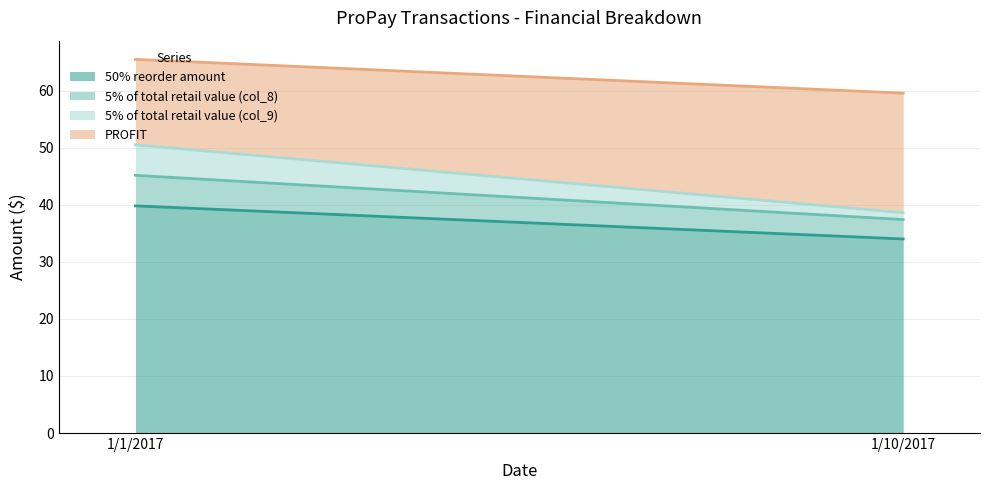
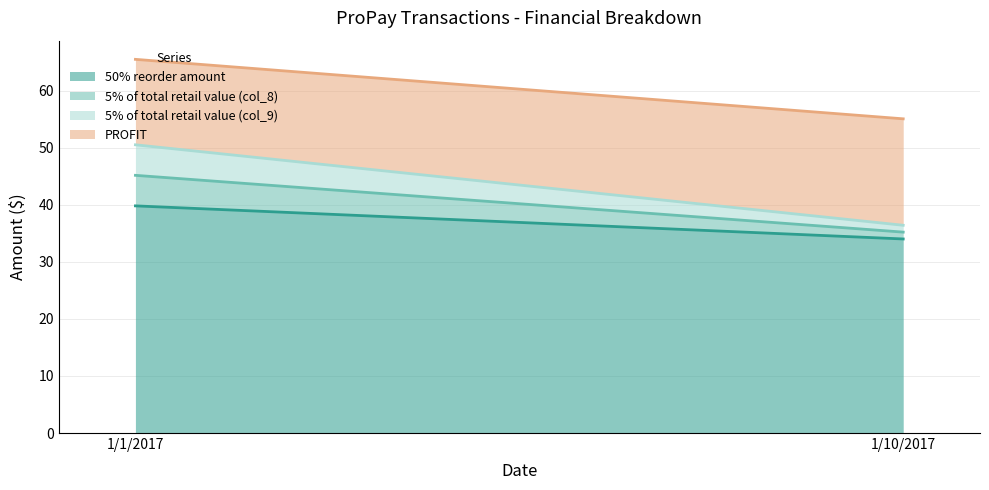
5% of total retail value (col_8), 1/10/2017: 3 -> 1
PROFIT, 1/10/2017: 21 -> 19
